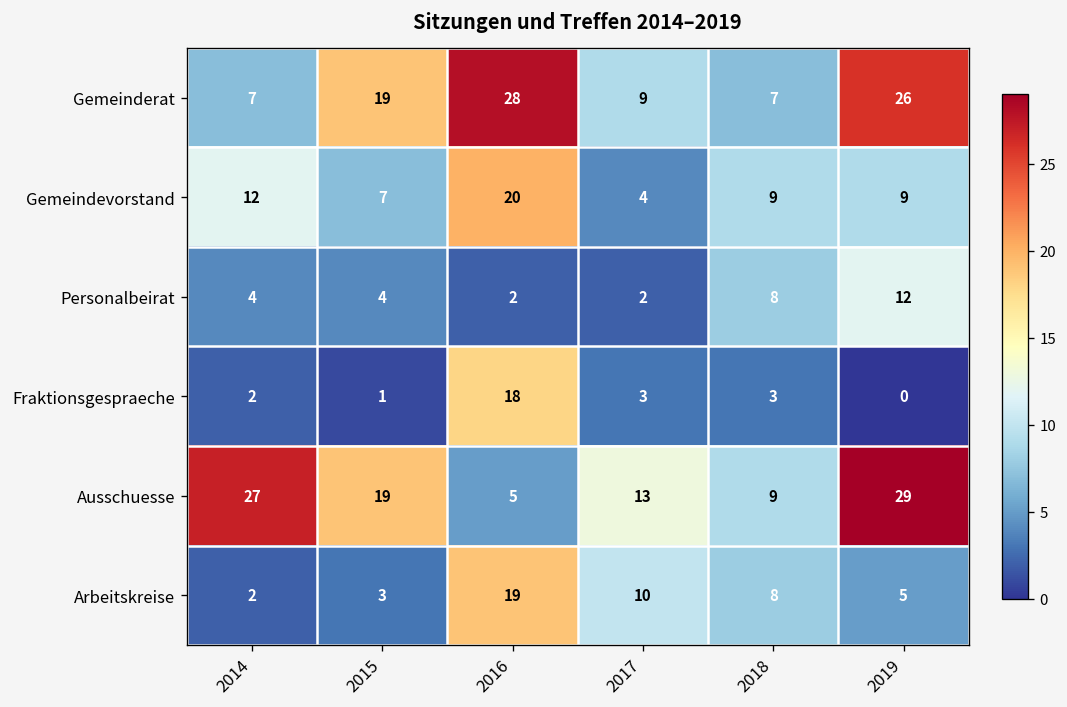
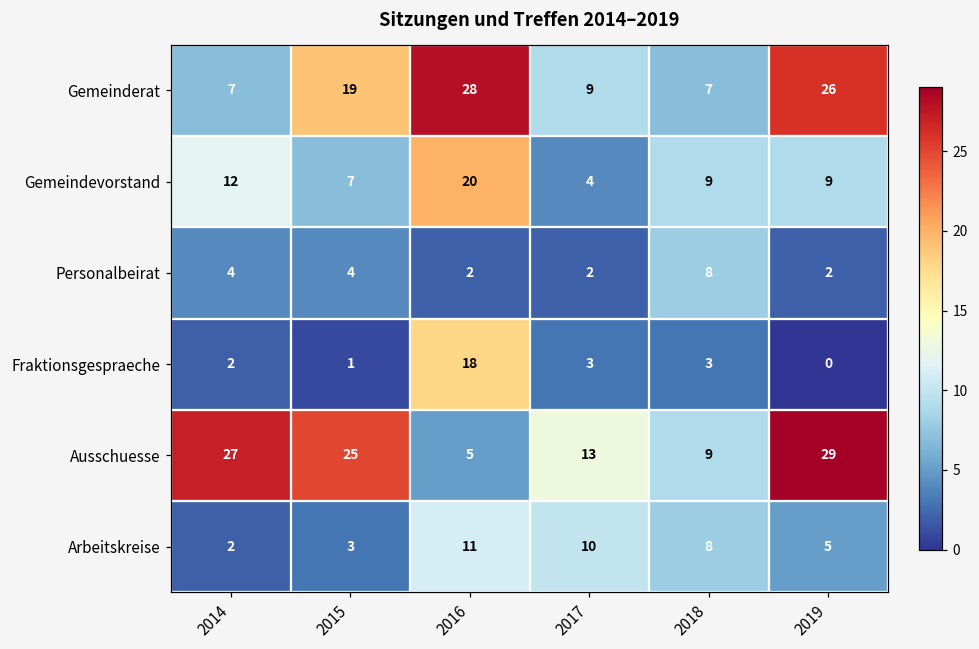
Personalbeirat, 2019: 12 -> 2
Ausschuesse, 2015: 19 -> 25
Arbeitskreise, 2016: 19 -> 11
